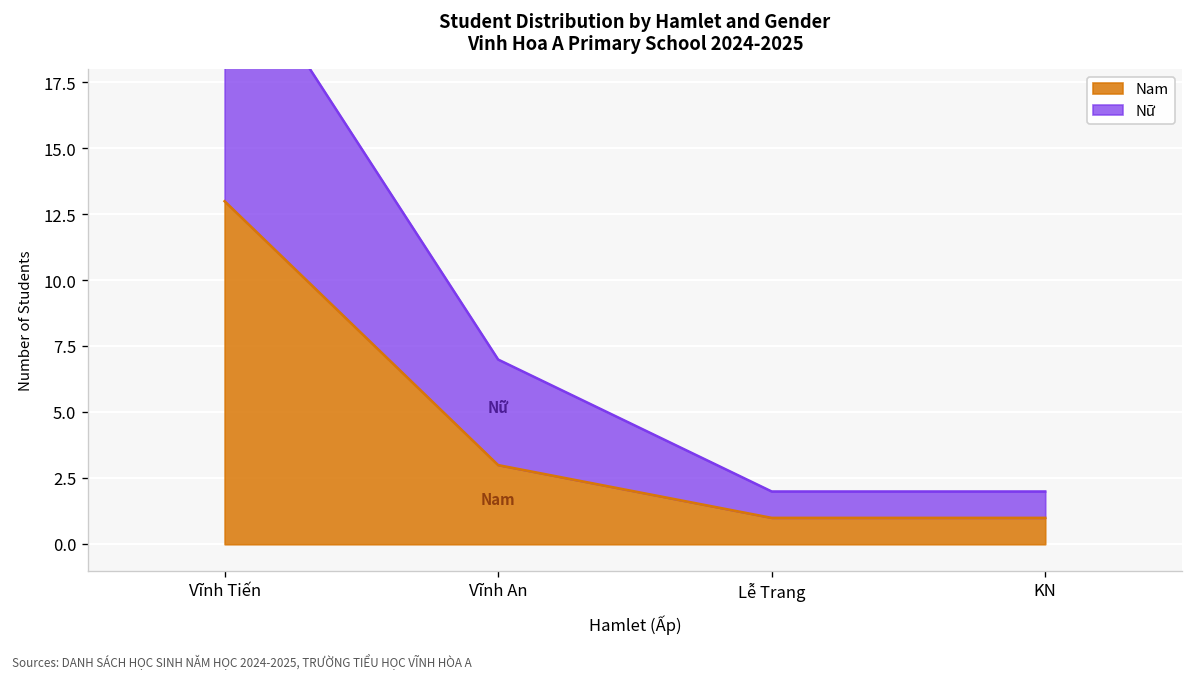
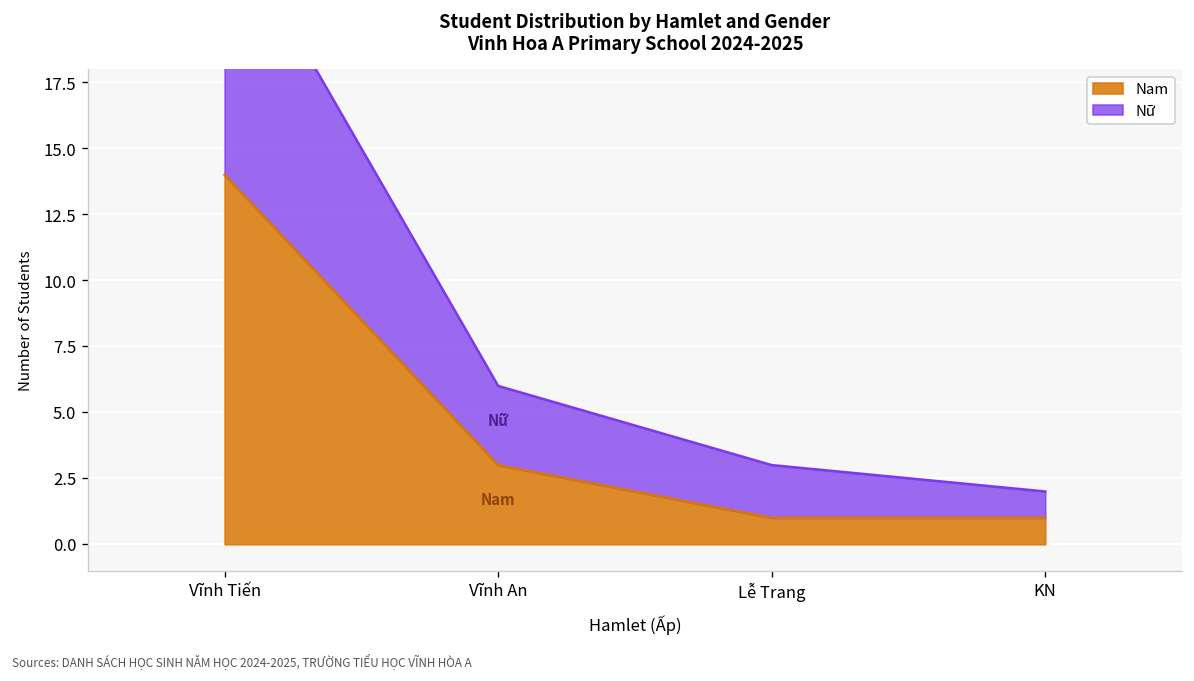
Nam, Vĩnh Tiến: 13 -> 14
Nữ, Vĩnh An: 4 -> 3
Nữ, Lễ Trang: 1 -> 2
